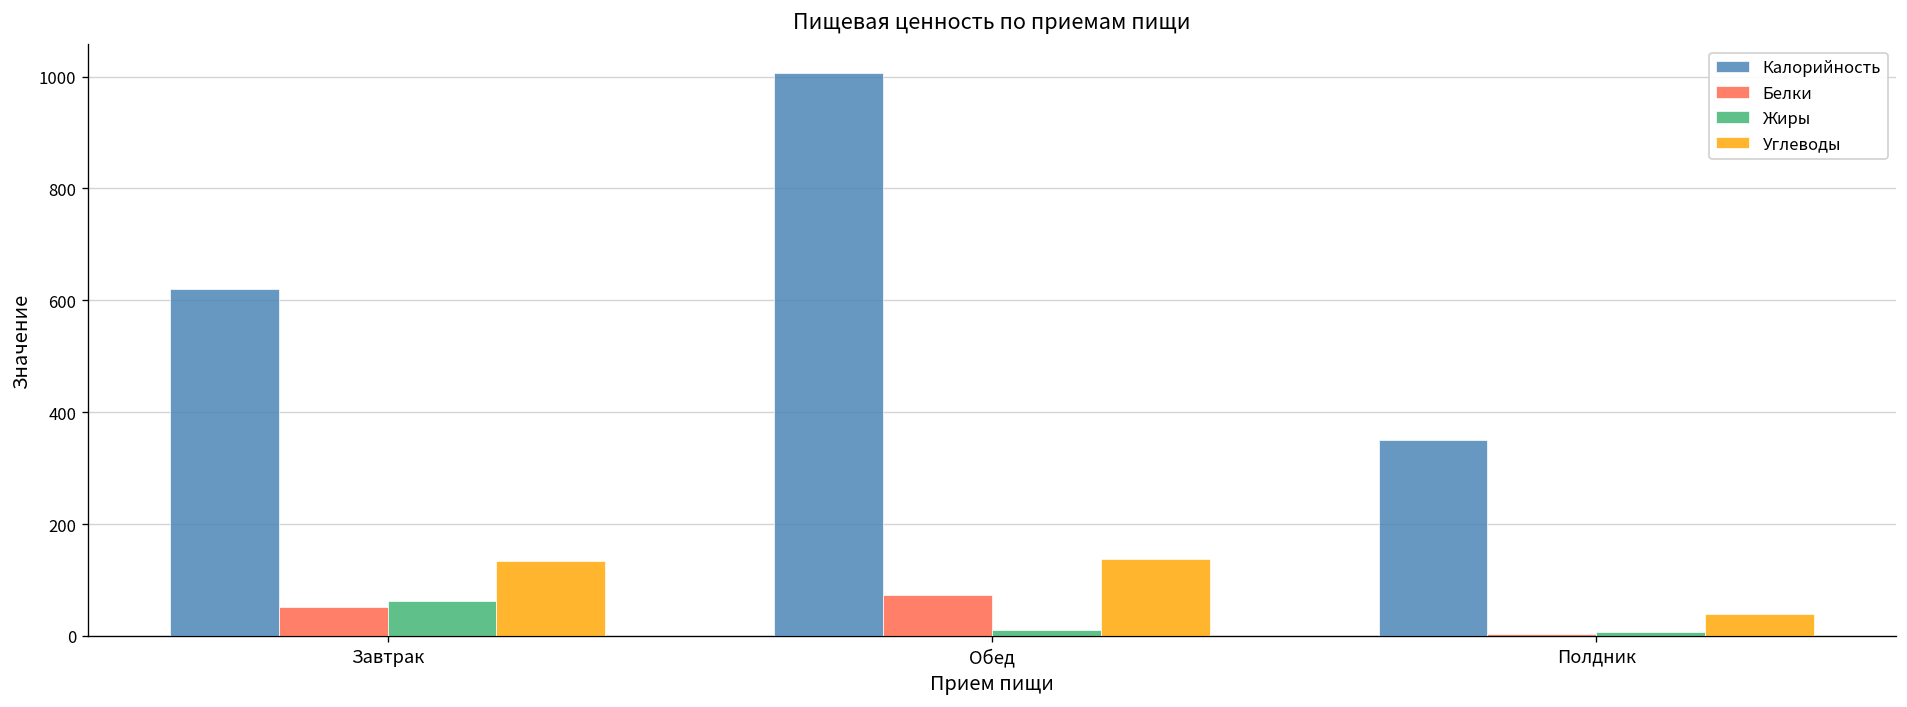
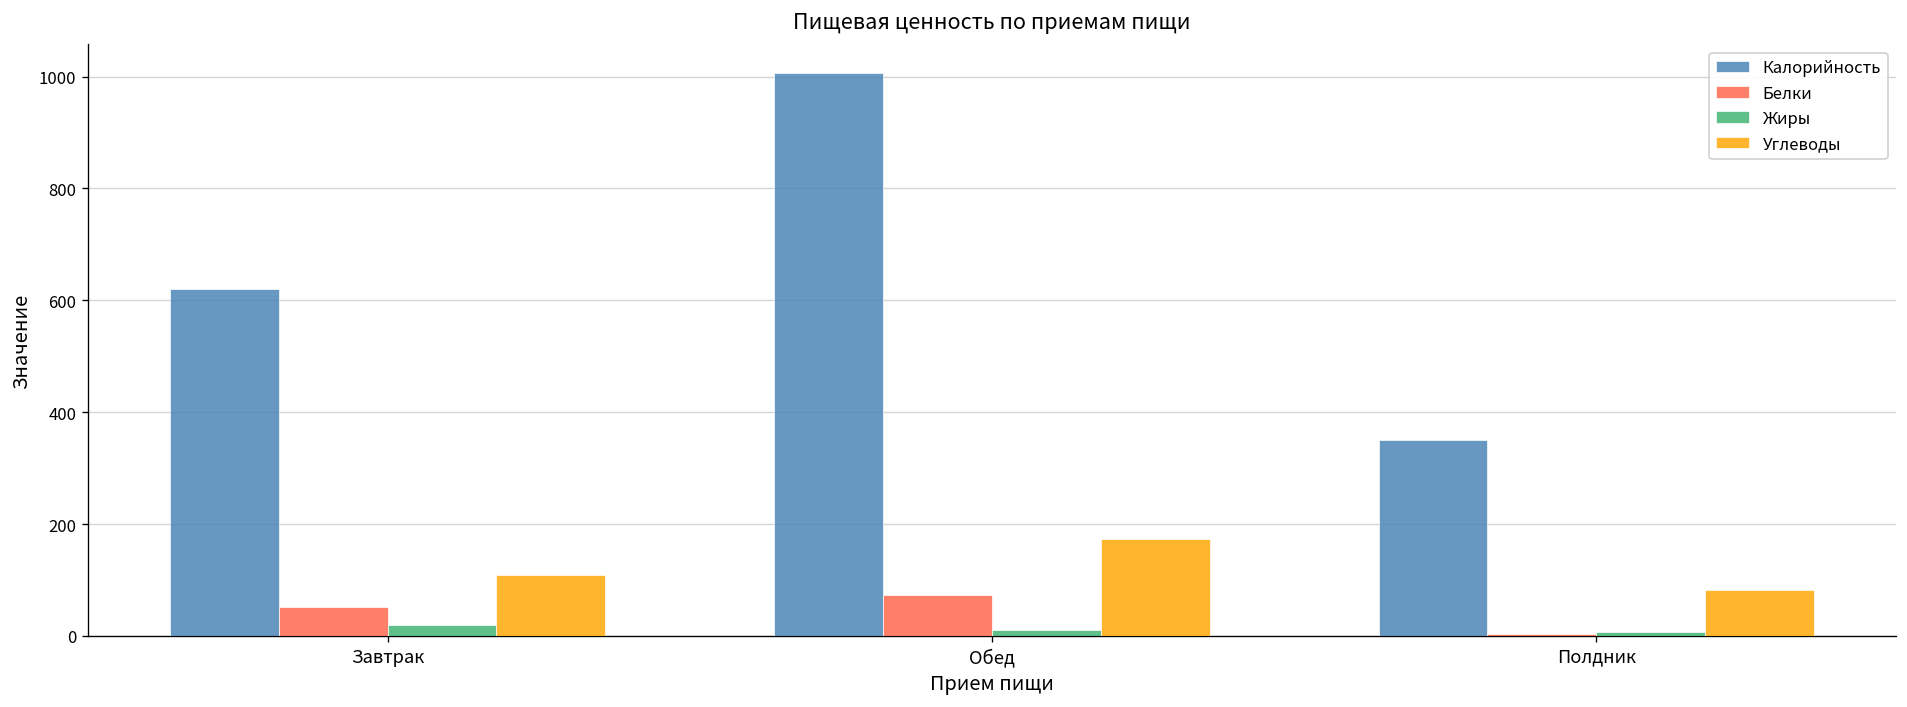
Жиры, Завтрак: 60 -> 20
Углеводы, Завтрак: 130 -> 110
Углеводы, Обед: 140 -> 170
Углеводы, Полдник: 40 -> 80
